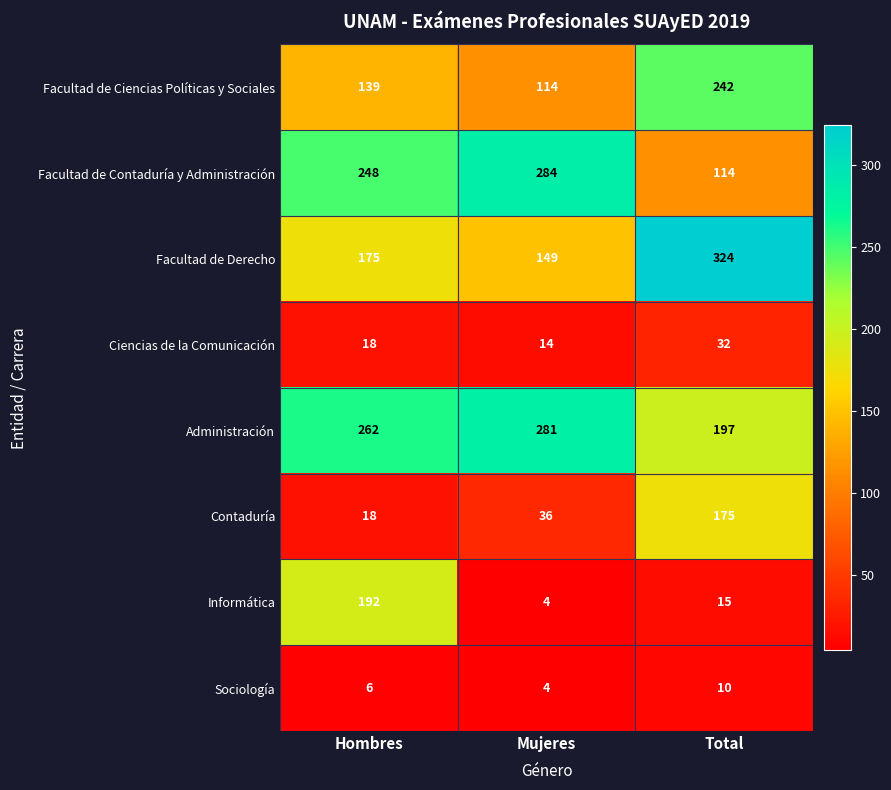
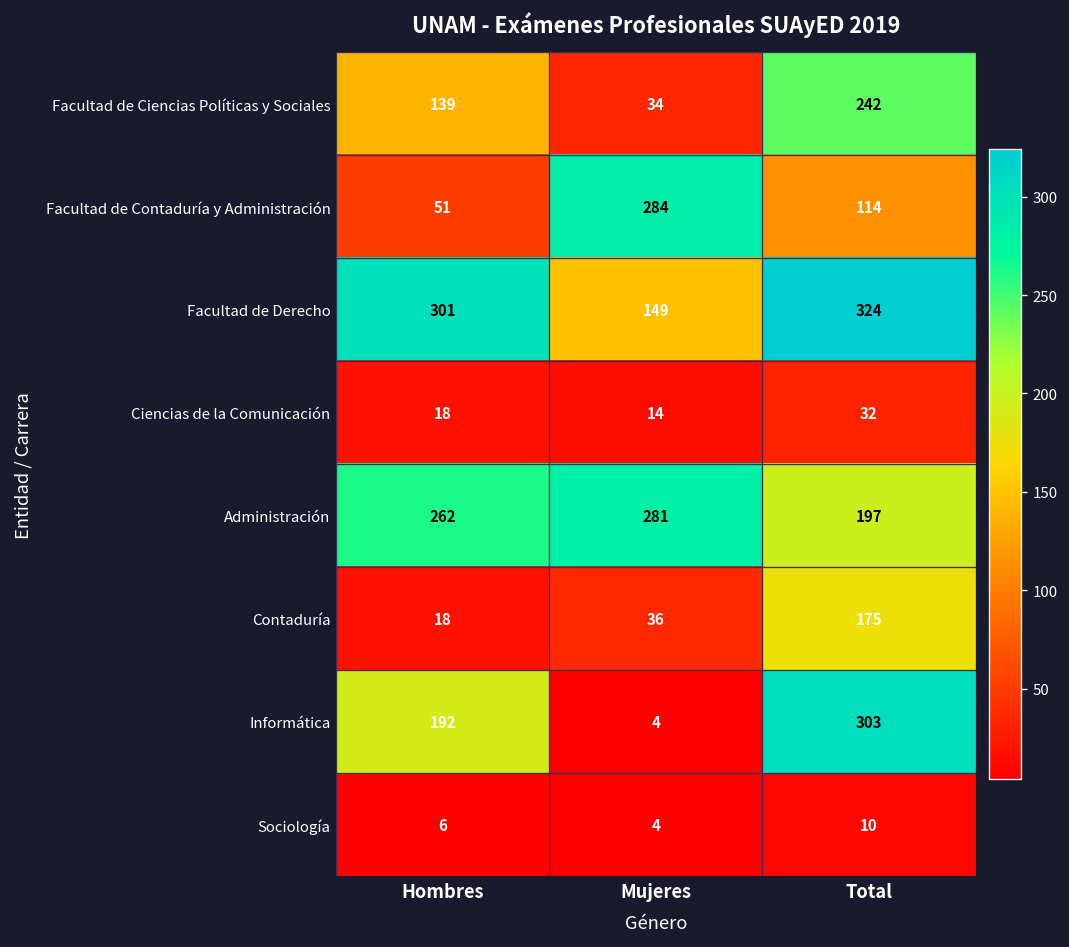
Facultad de Ciencias Políticas y Sociales, Mujeres: 114 -> 34
Facultad de Contaduría y Administración, Hombres: 248 -> 51
Facultad de Derecho, Hombres: 175 -> 301
Informática, Total: 15 -> 303
